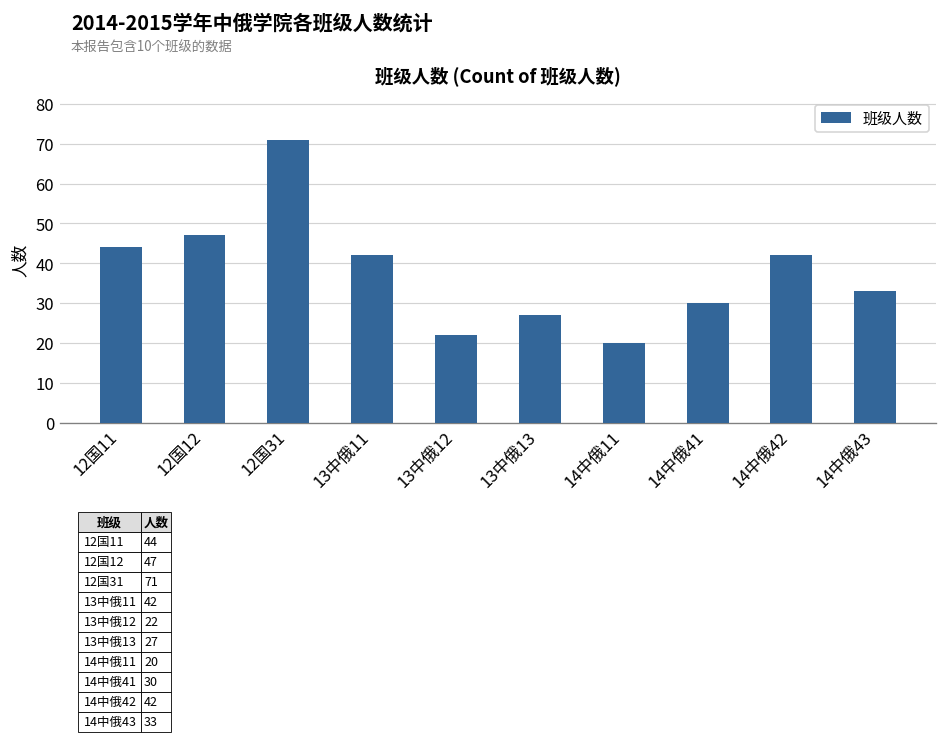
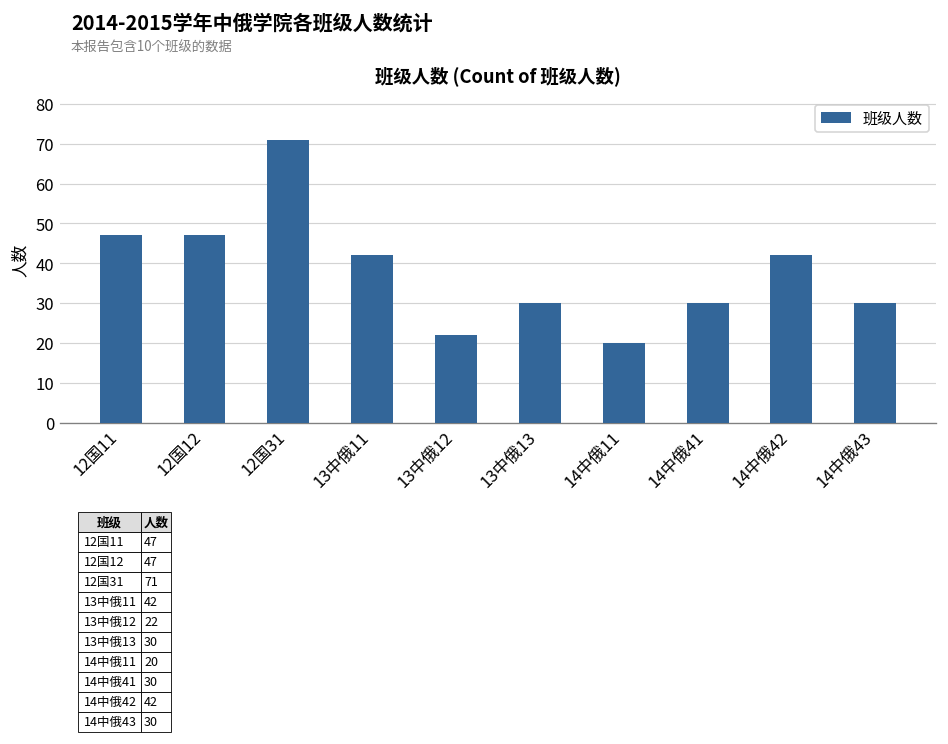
12国11: 44 -> 47
13中俄13: 27 -> 30
14中俄43: 33 -> 30
